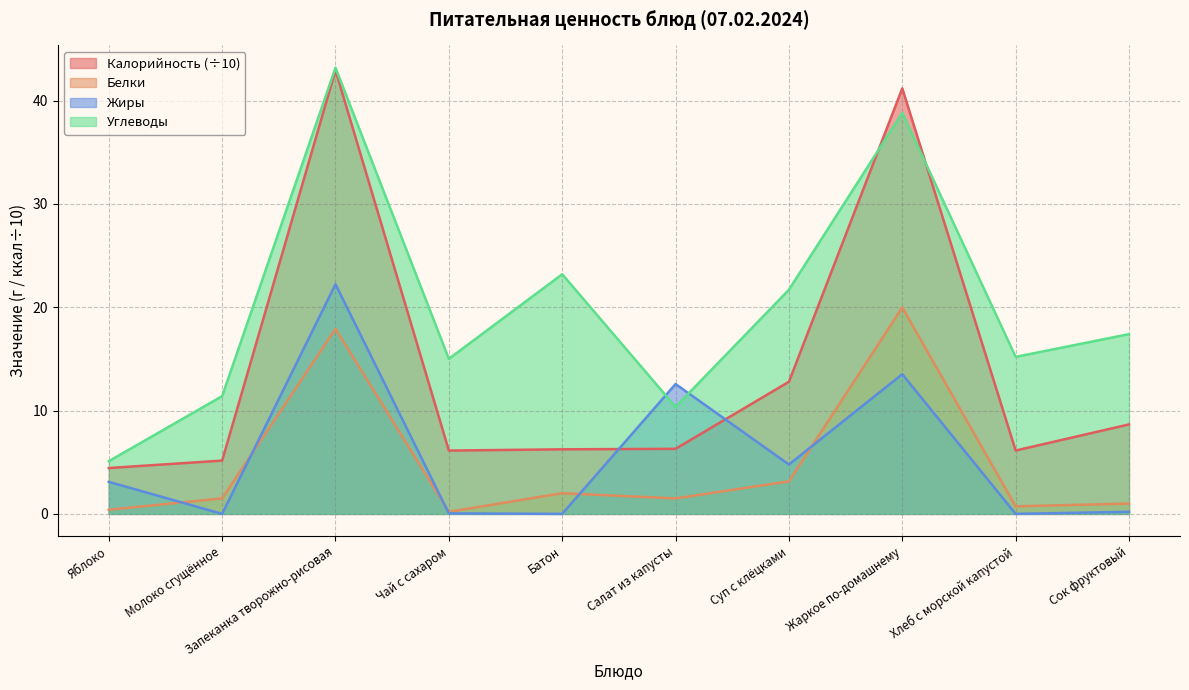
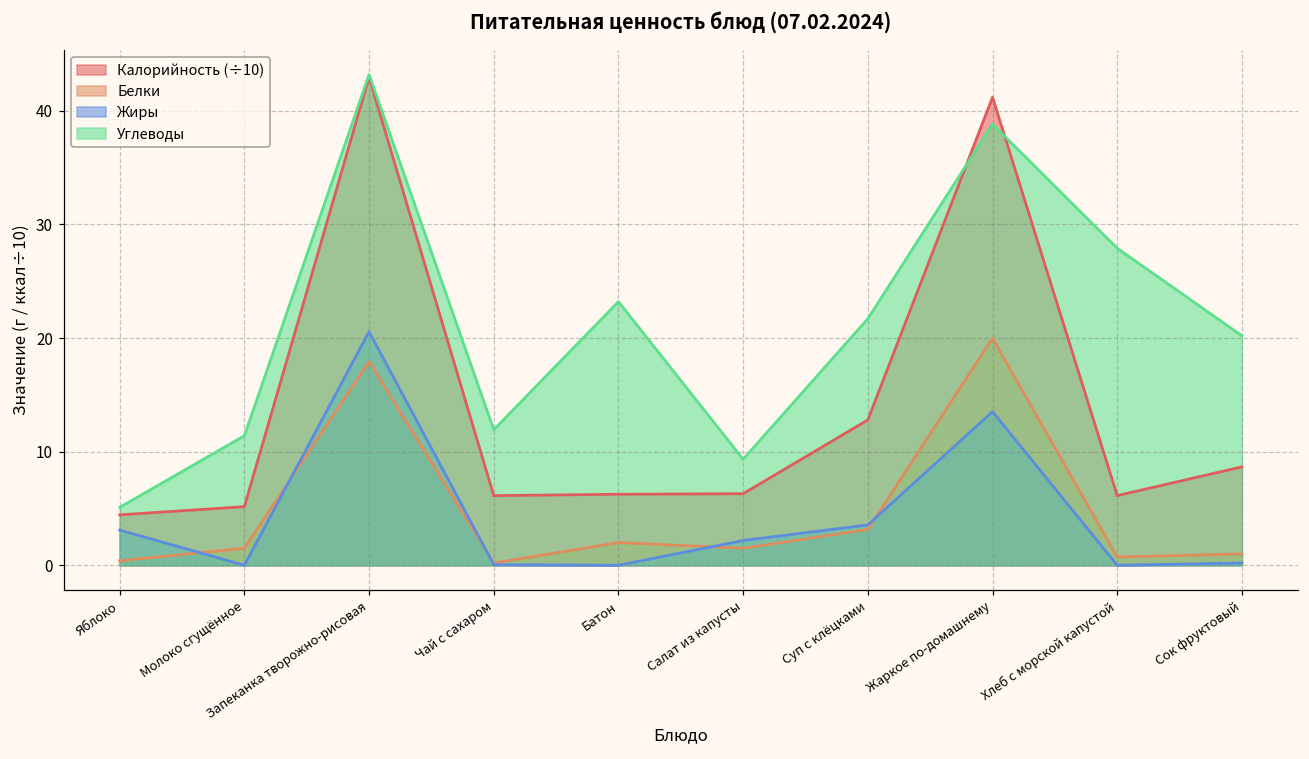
Жиры, Запеканка творожно-рисовая: 22.2 -> 20.6
Углеводы, Чай с сахаром: 15.0 -> 11.9
Жиры, Салат из капусты: 12.6 -> 2.2
Углеводы, Салат из капусты: 10.4 -> 9.3
Жиры, Суп с клёцками: 4.8 -> 3.6
Углеводы, Хлеб с морской капустой: 15.2 -> 27.9
Углеводы, Сок фруктовый: 17.4 -> 20.2
